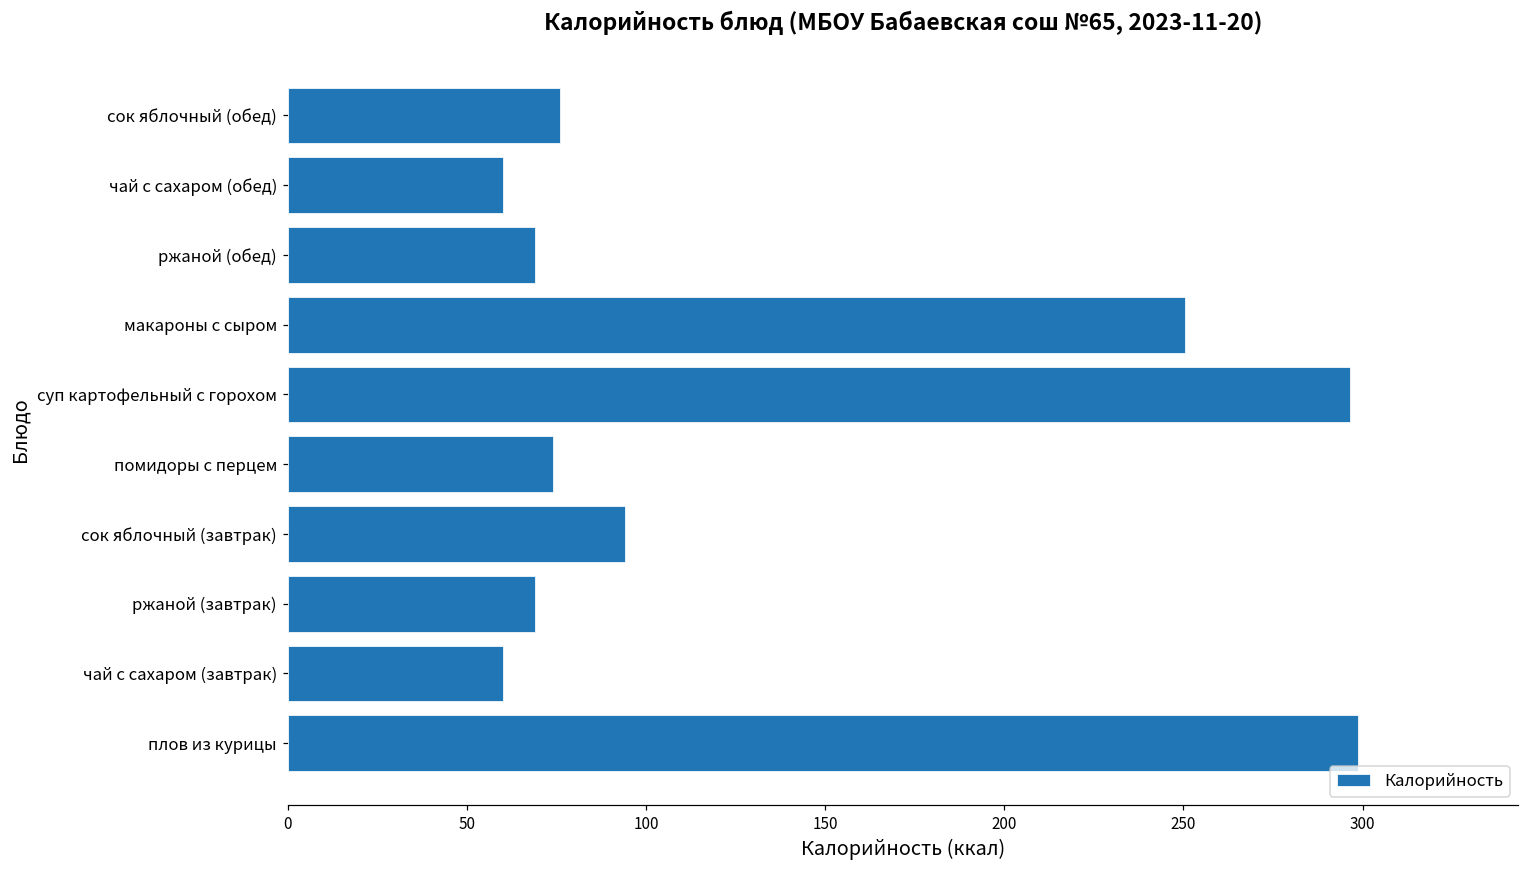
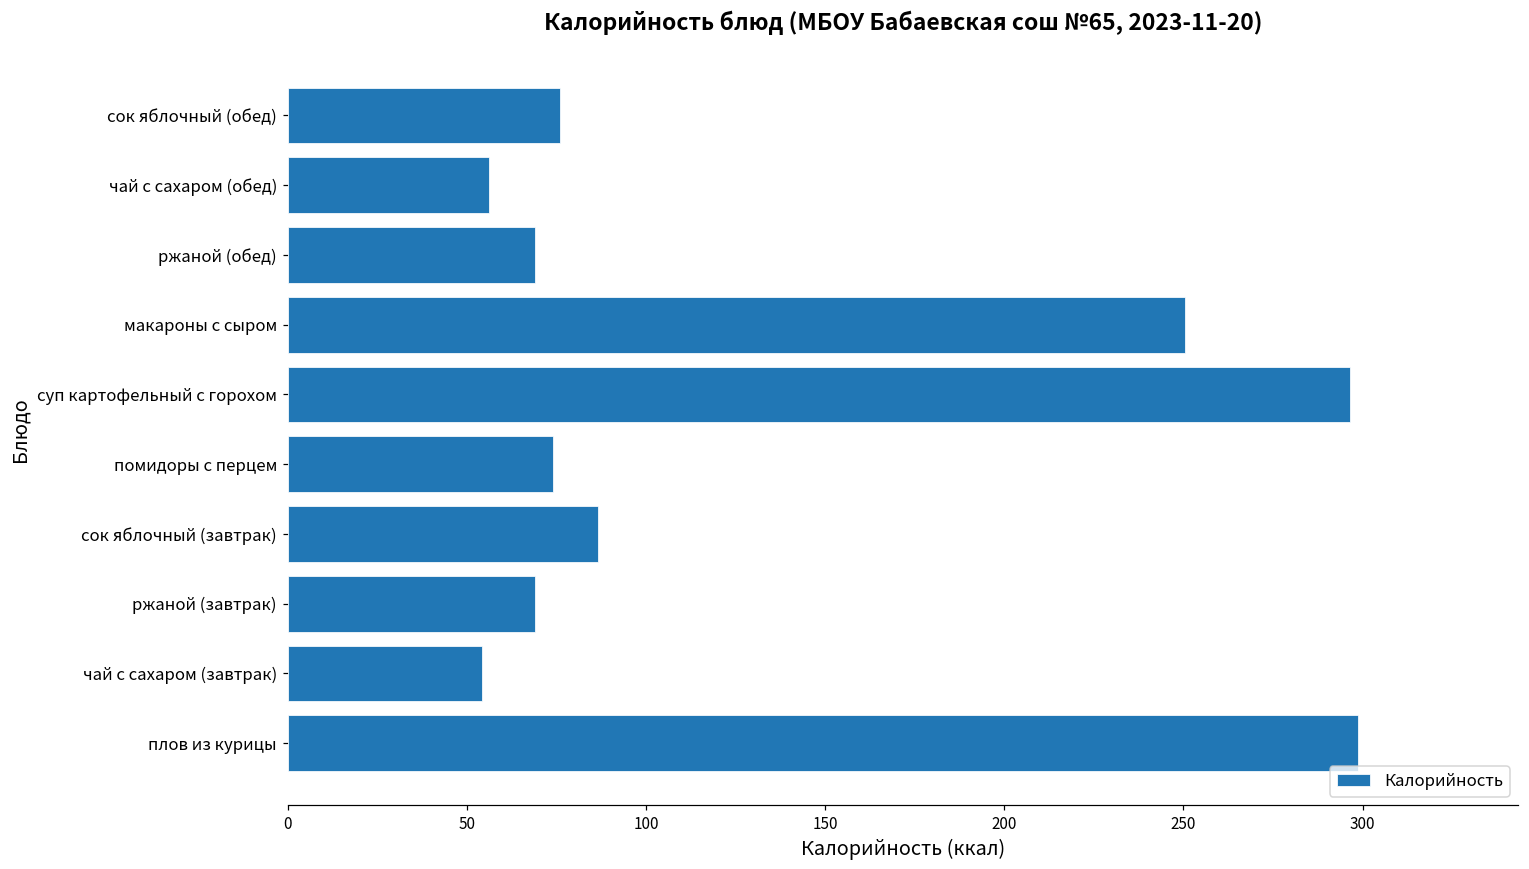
чай с сахаром (обед): 60 -> 56
сок яблочный (завтрак): 94 -> 87
чай с сахаром (завтрак): 60 -> 54
